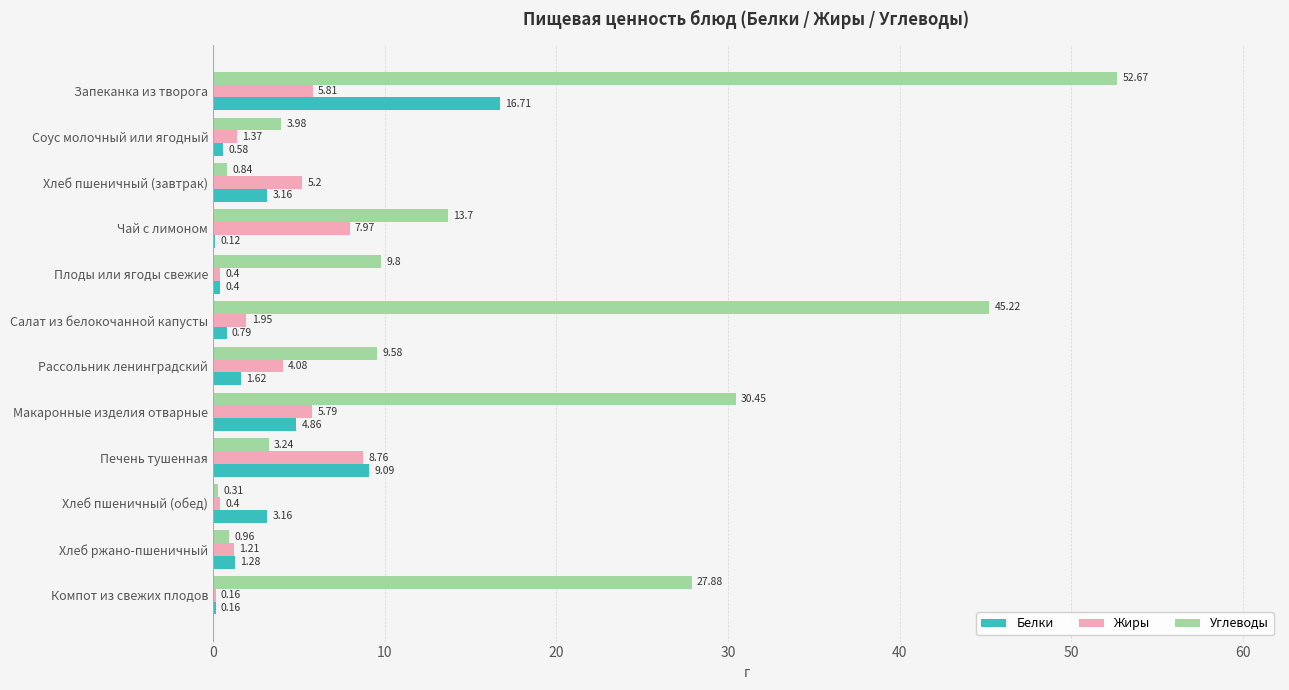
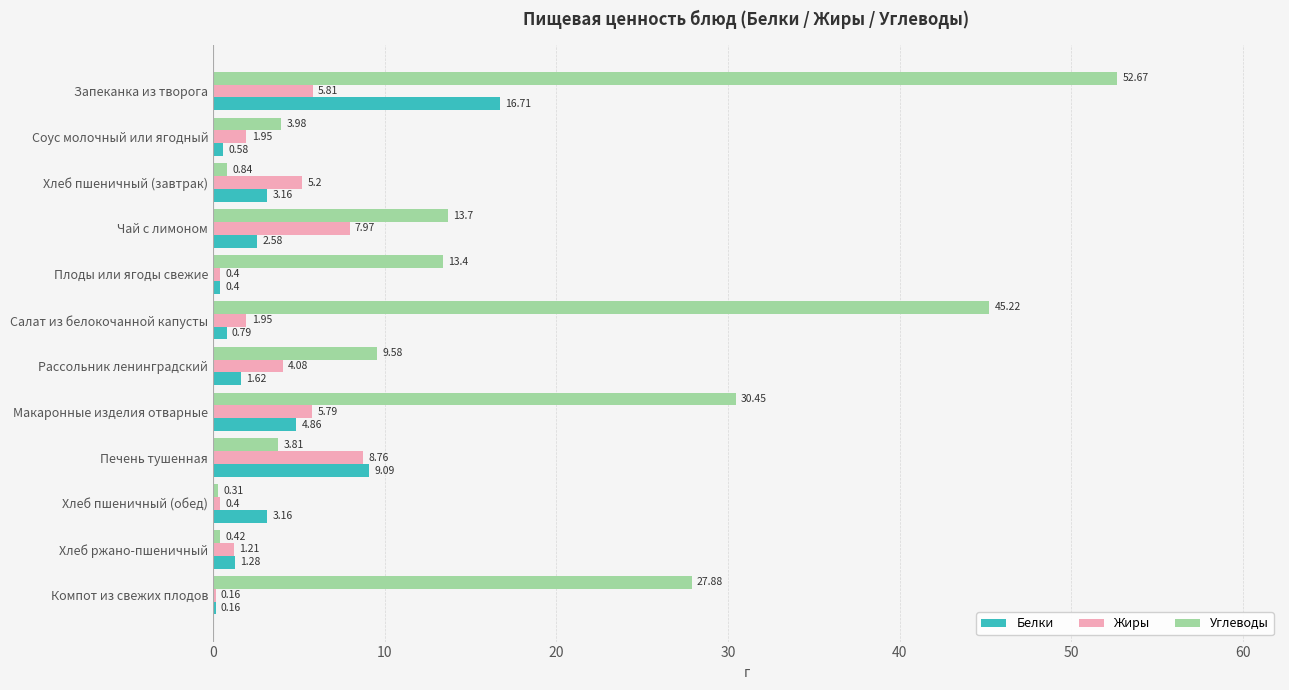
Жиры, Соус молочный или ягодный: 1.37 -> 1.95
Белки, Чай с лимоном: 0.12 -> 2.58
Углеводы, Плоды или ягоды свежие: 9.8 -> 13.4
Углеводы, Печень тушенная: 3.24 -> 3.81
Углеводы, Хлеб ржано-пшеничный: 0.96 -> 0.42
